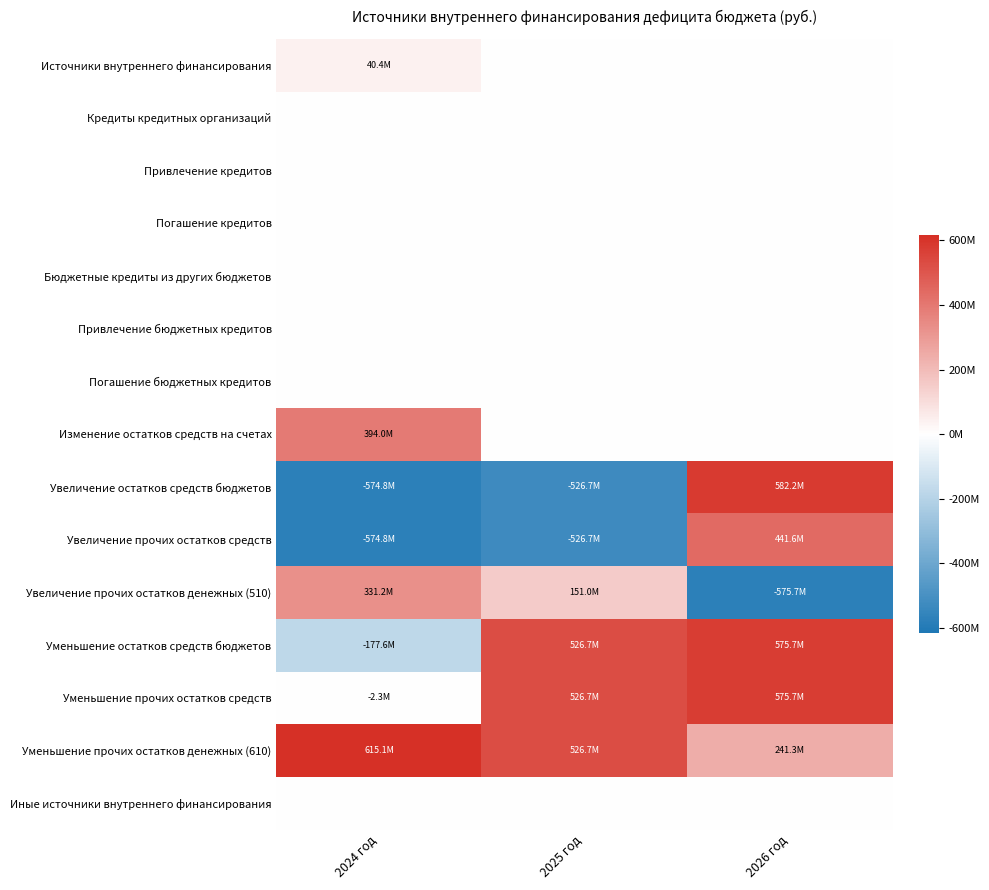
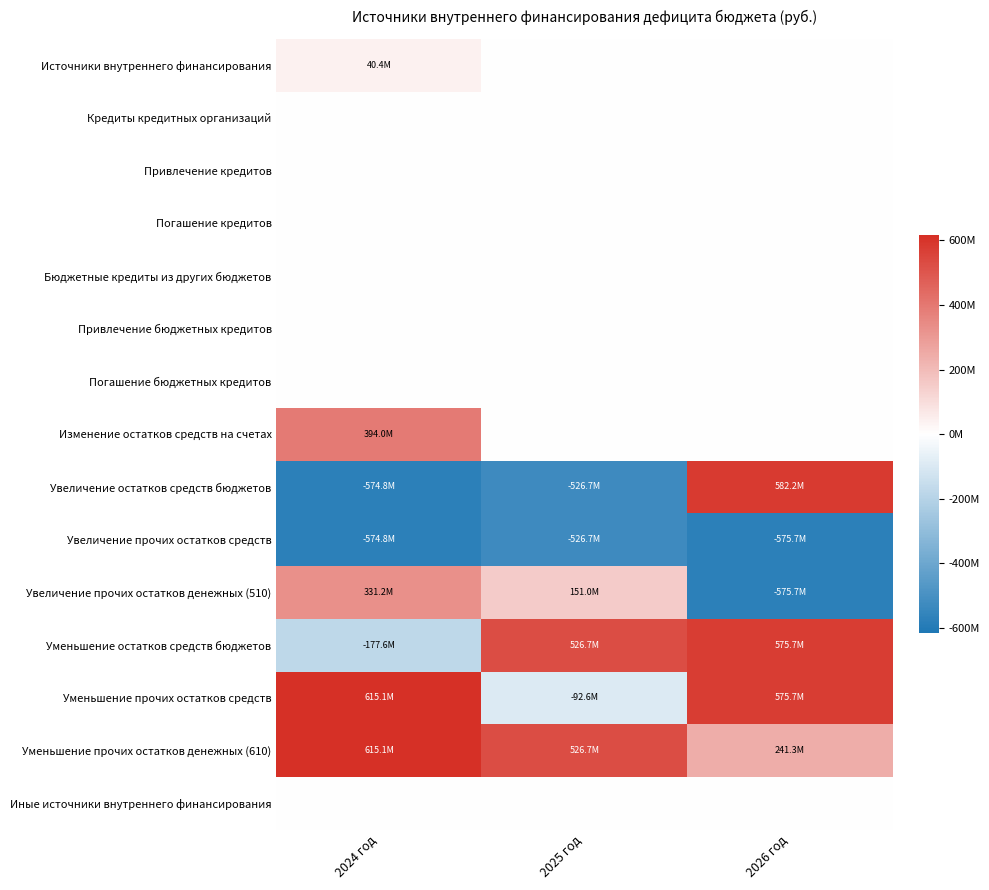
Увеличение прочих остатков средств, 2026 год: 441.6M -> -575.7M
Уменьшение прочих остатков средств, 2024 год: -2.3M -> 615.1M
Уменьшение прочих остатков средств, 2025 год: 526.7M -> -92.6M
